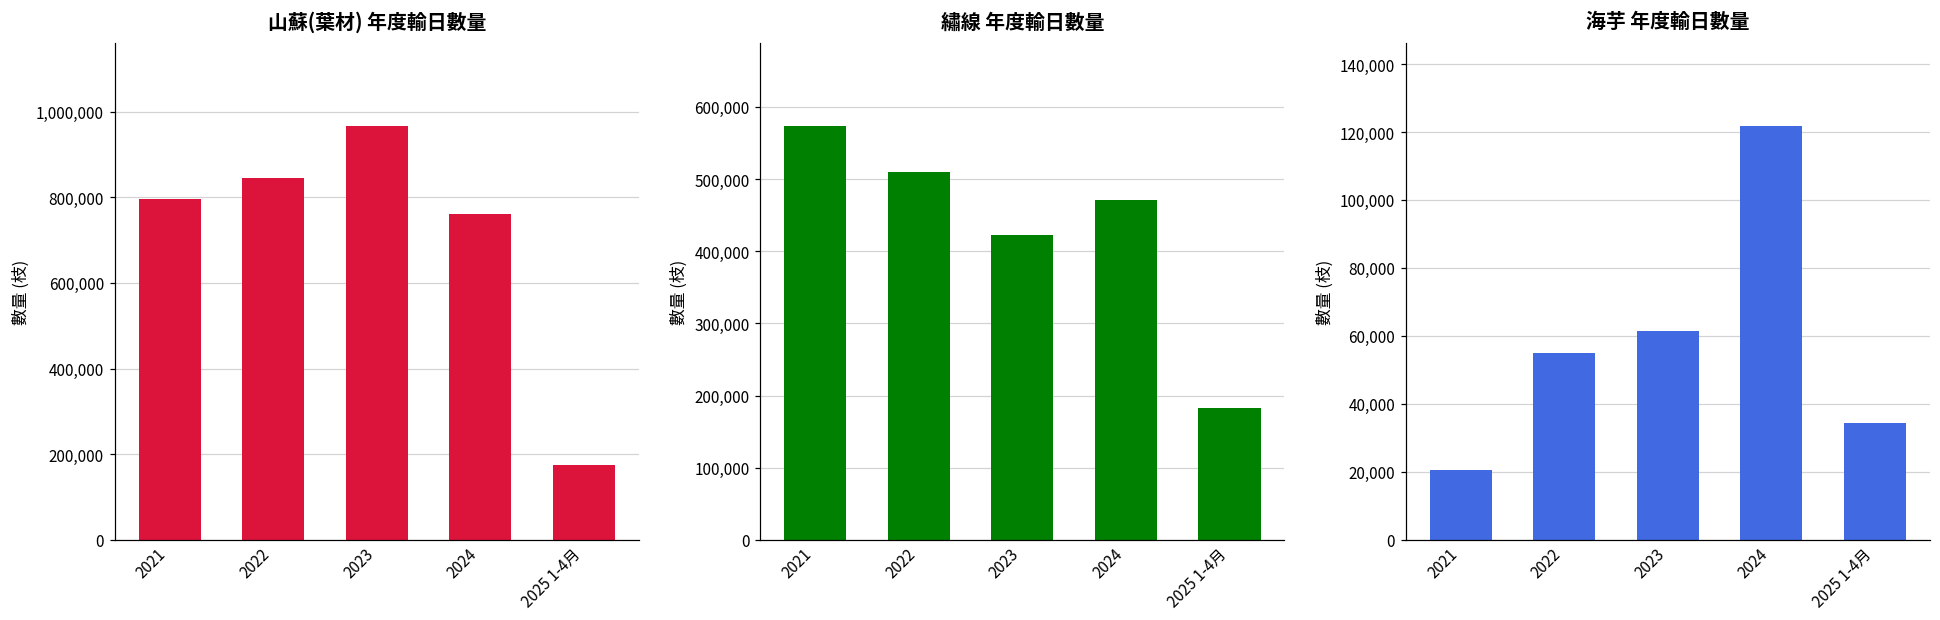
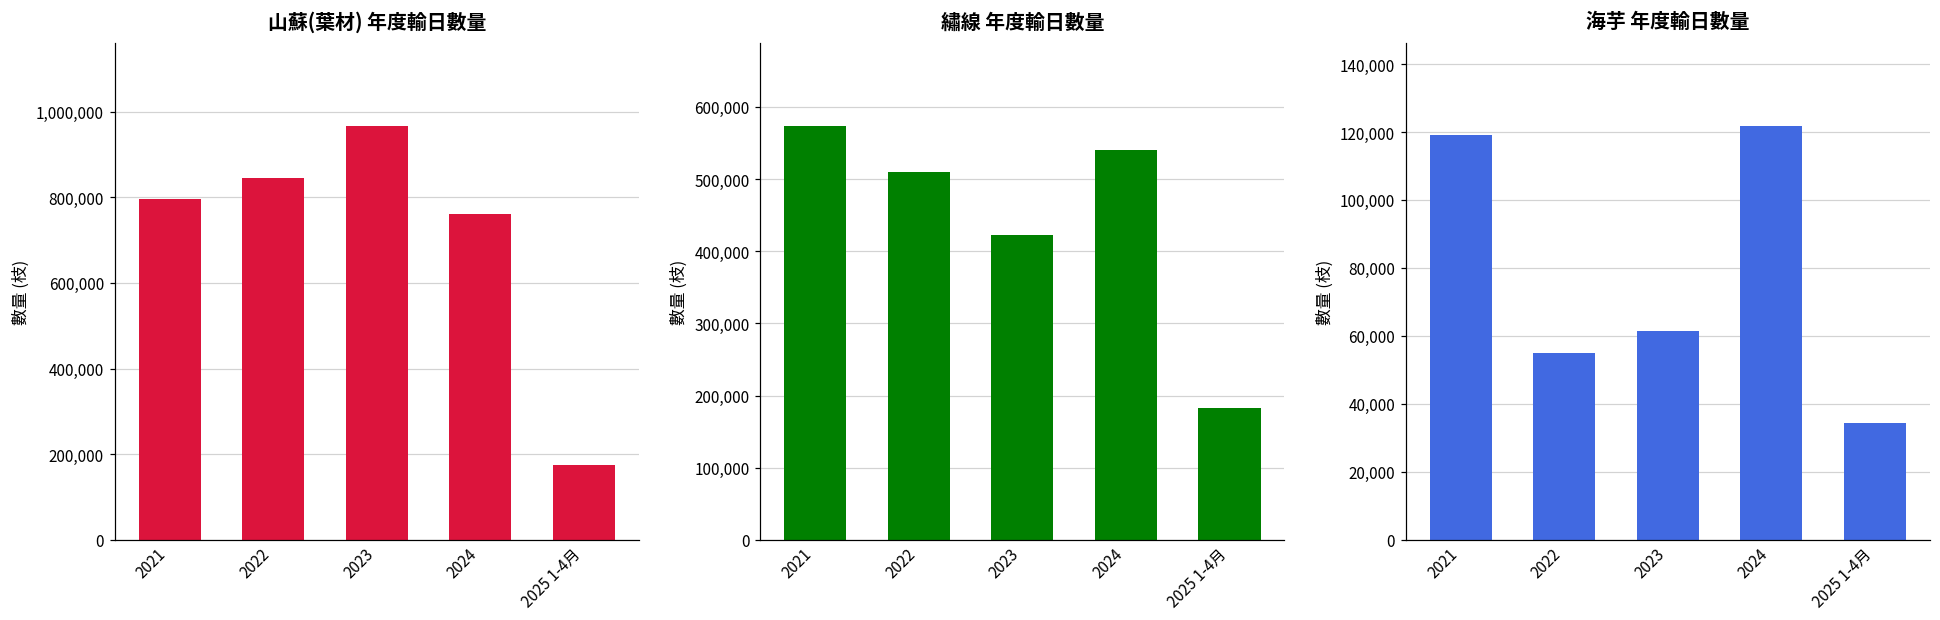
繡線 年度輸日數量, 2024: 470,000 -> 540,000
海芋 年度輸日數量, 2021: 20,000 -> 119,000
